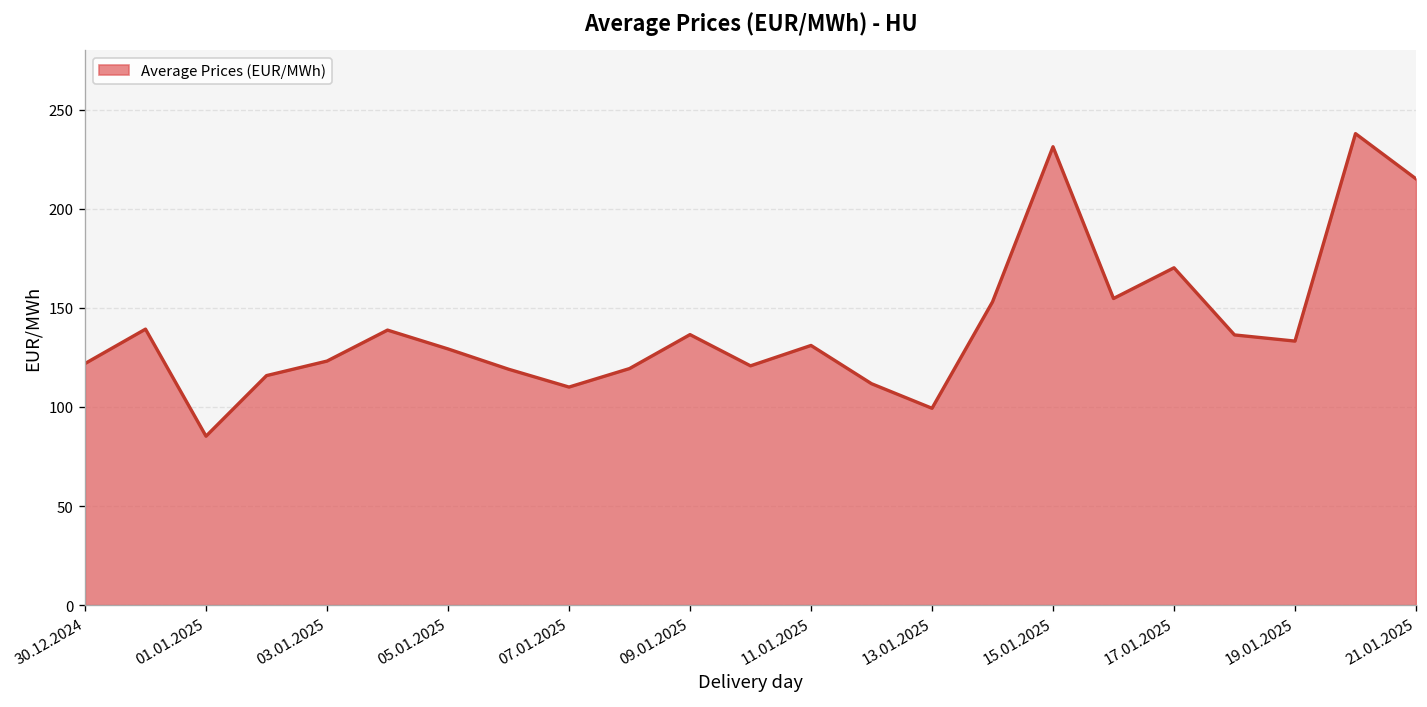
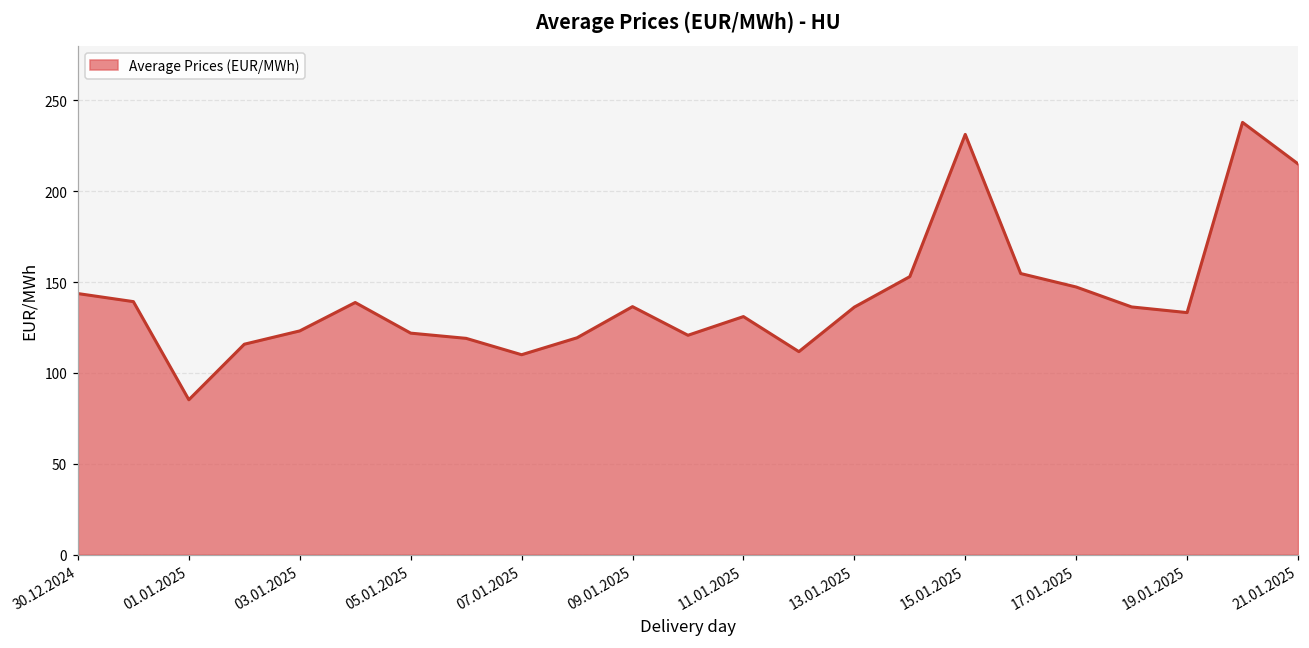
30.12.2024: 122 -> 144
05.01.2025: 129 -> 122
13.01.2025: 99 -> 136
17.01.2025: 170 -> 147
